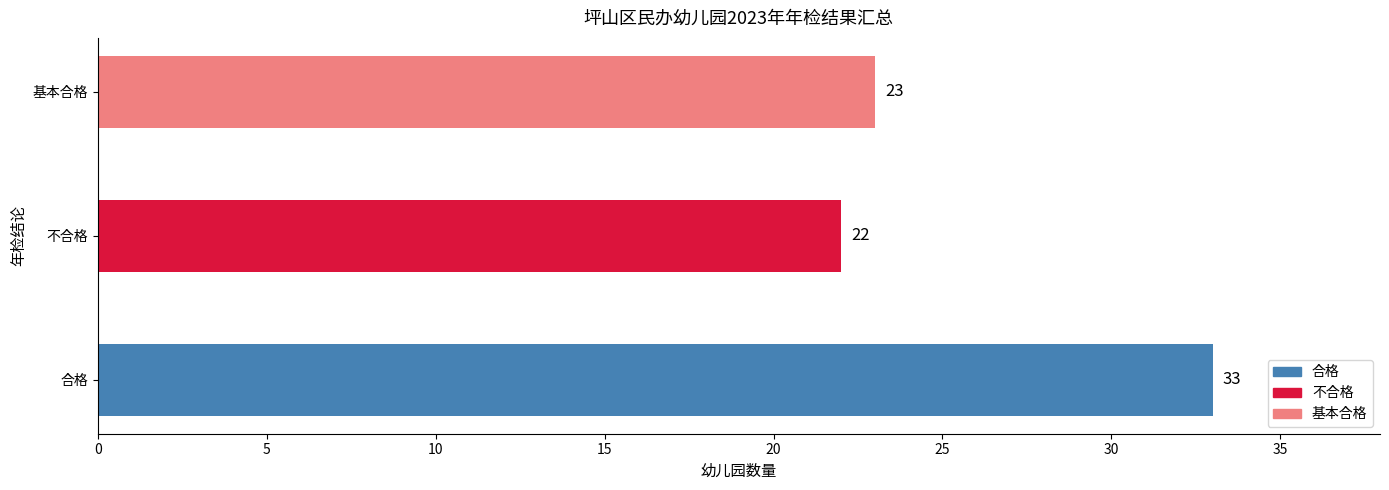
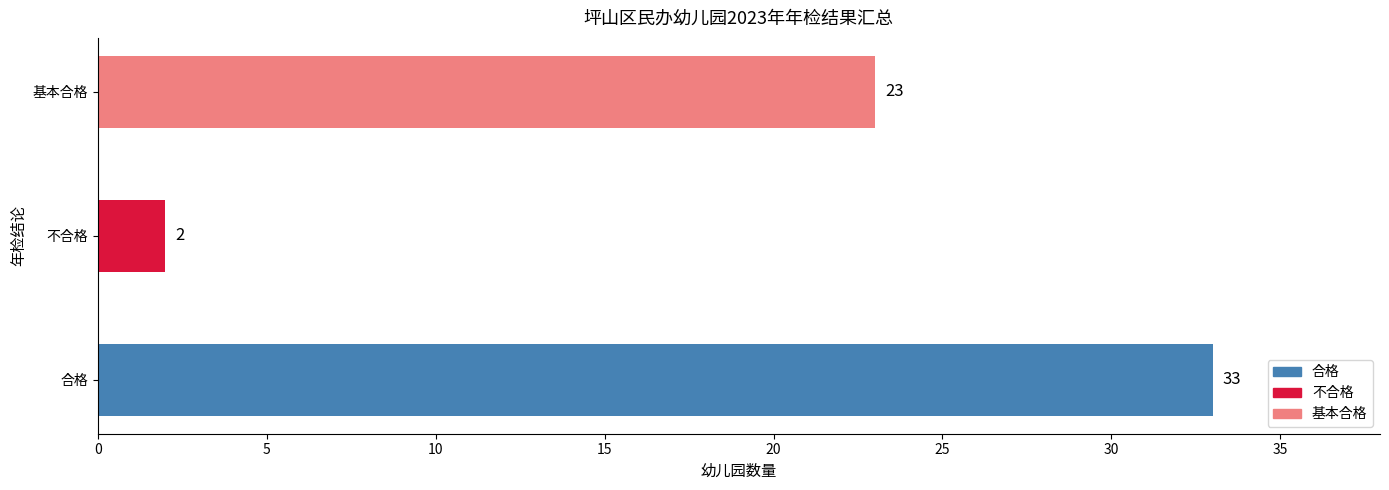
不合格: 22 -> 2
